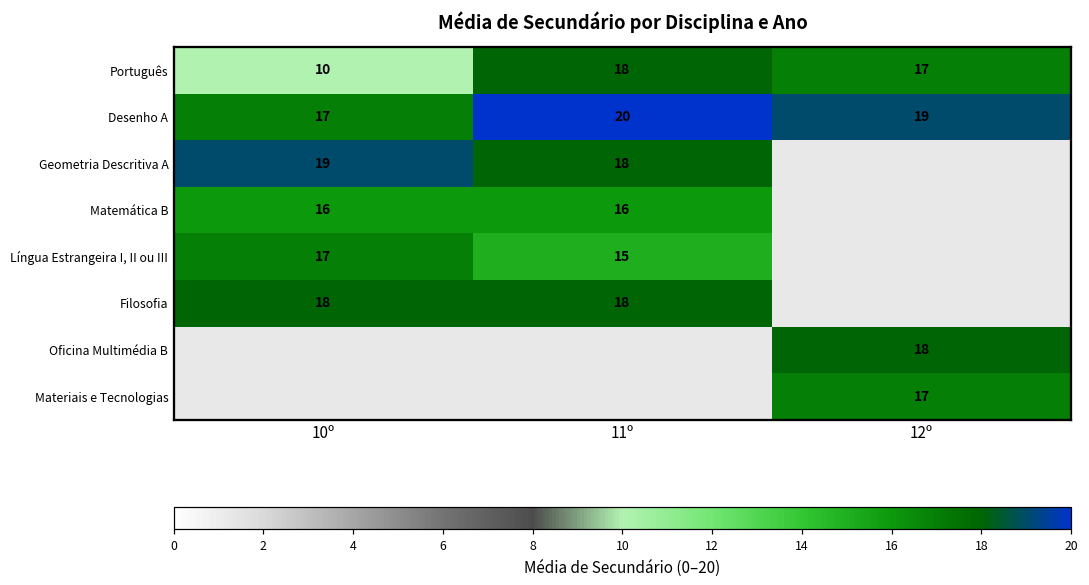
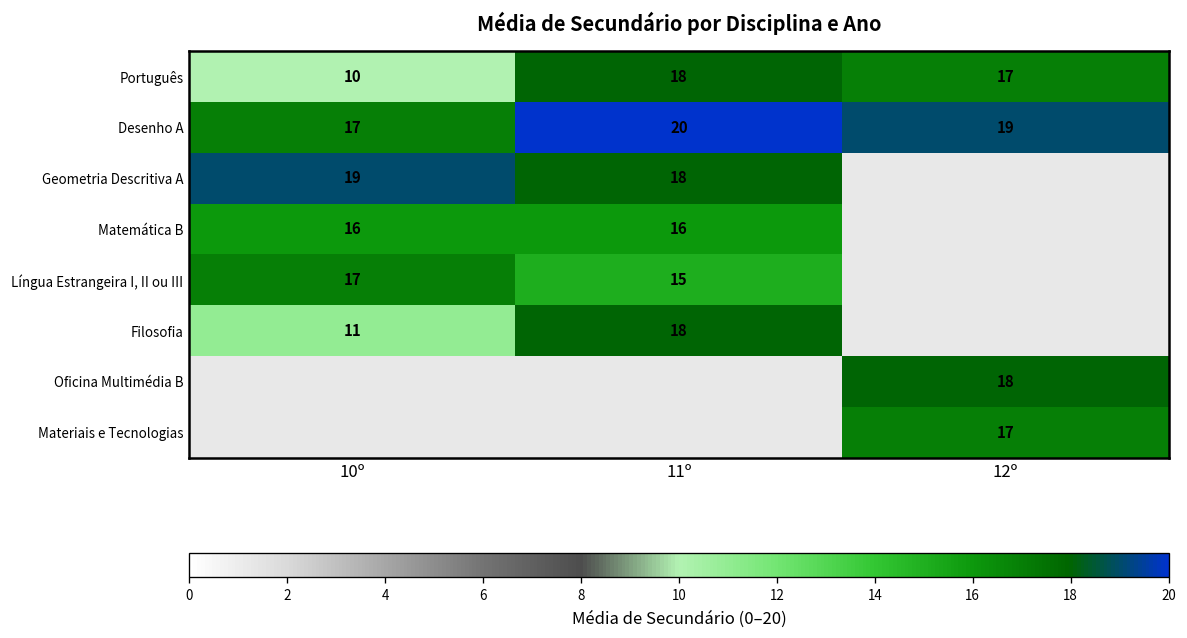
Filosofia, 10º: 18 -> 11
